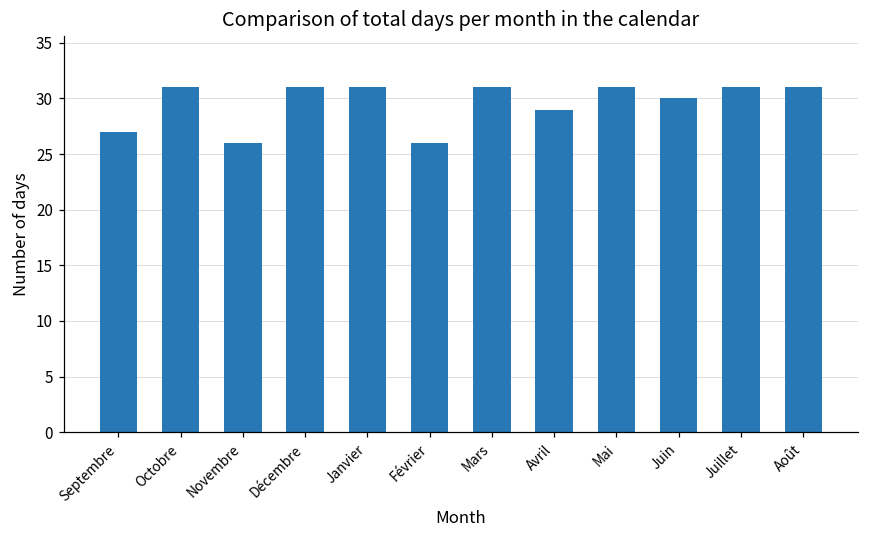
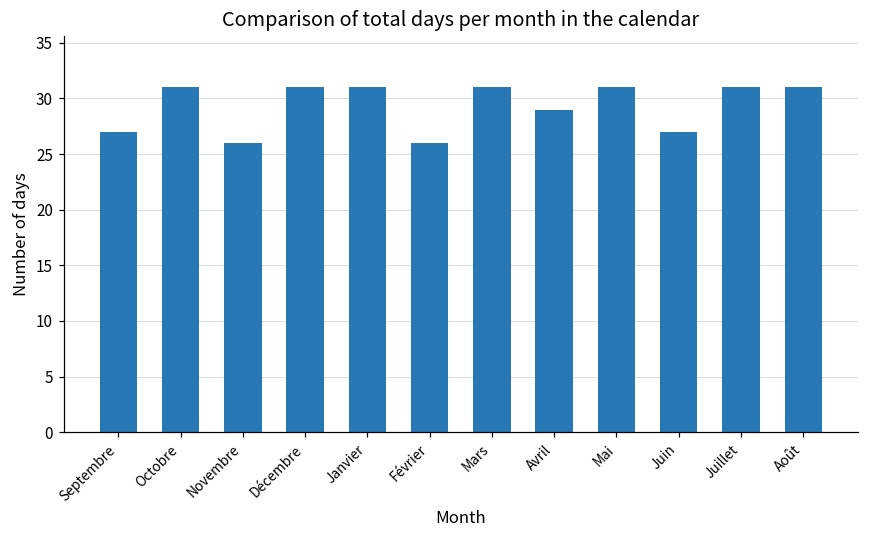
Juin: 30 -> 27
